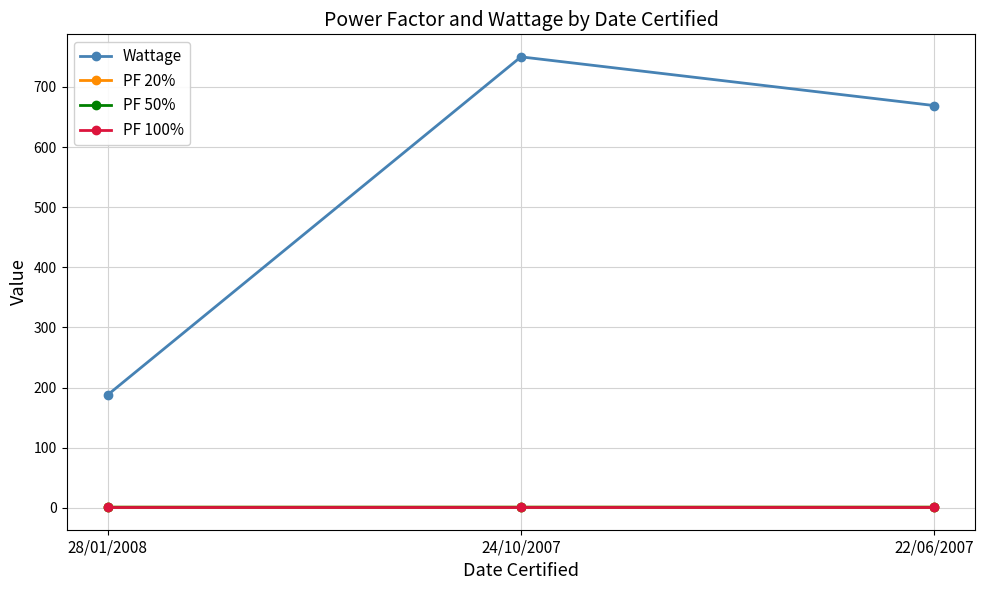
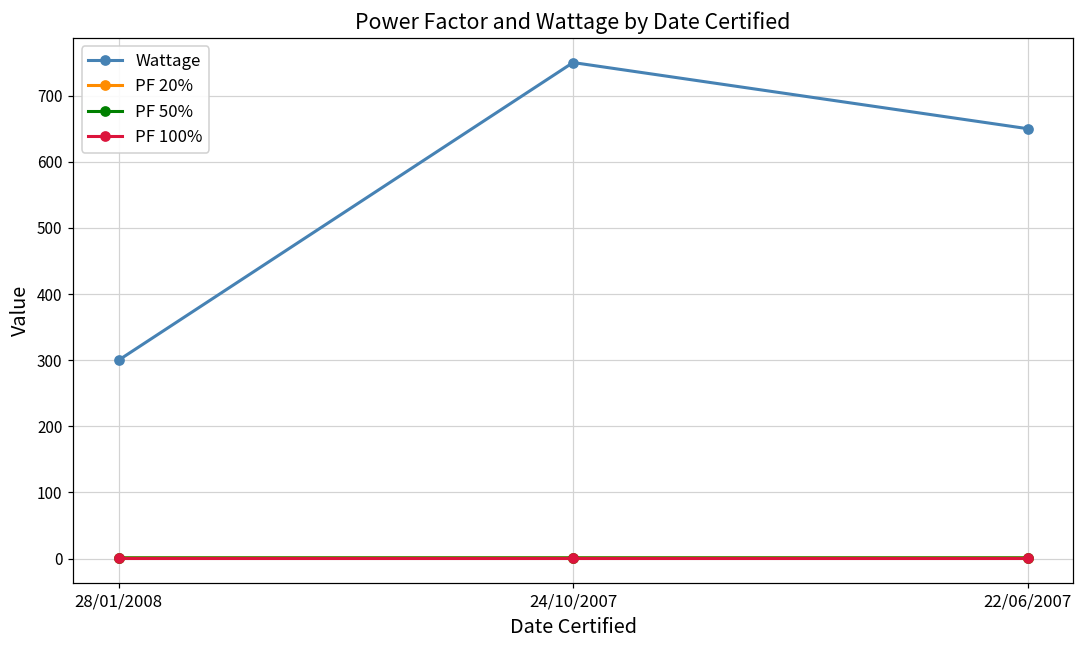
Wattage, 28/01/2008: 190 -> 300
Wattage, 22/06/2007: 670 -> 650
